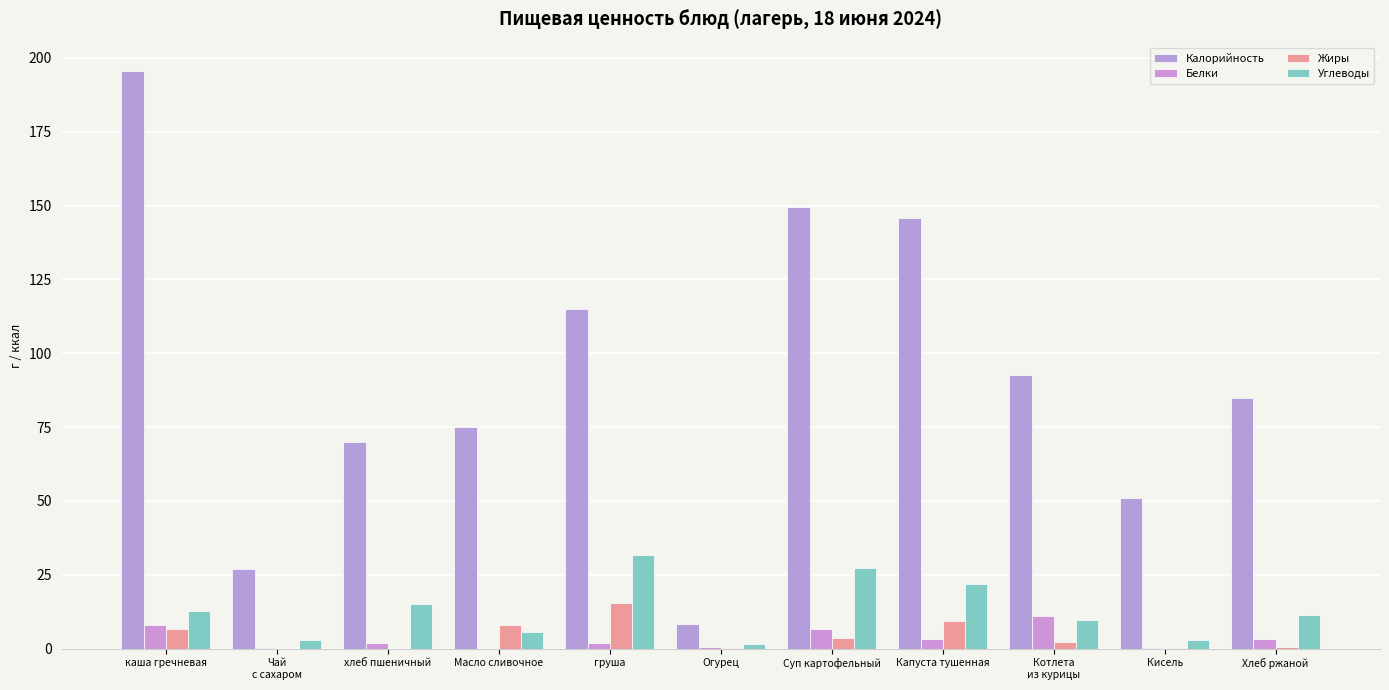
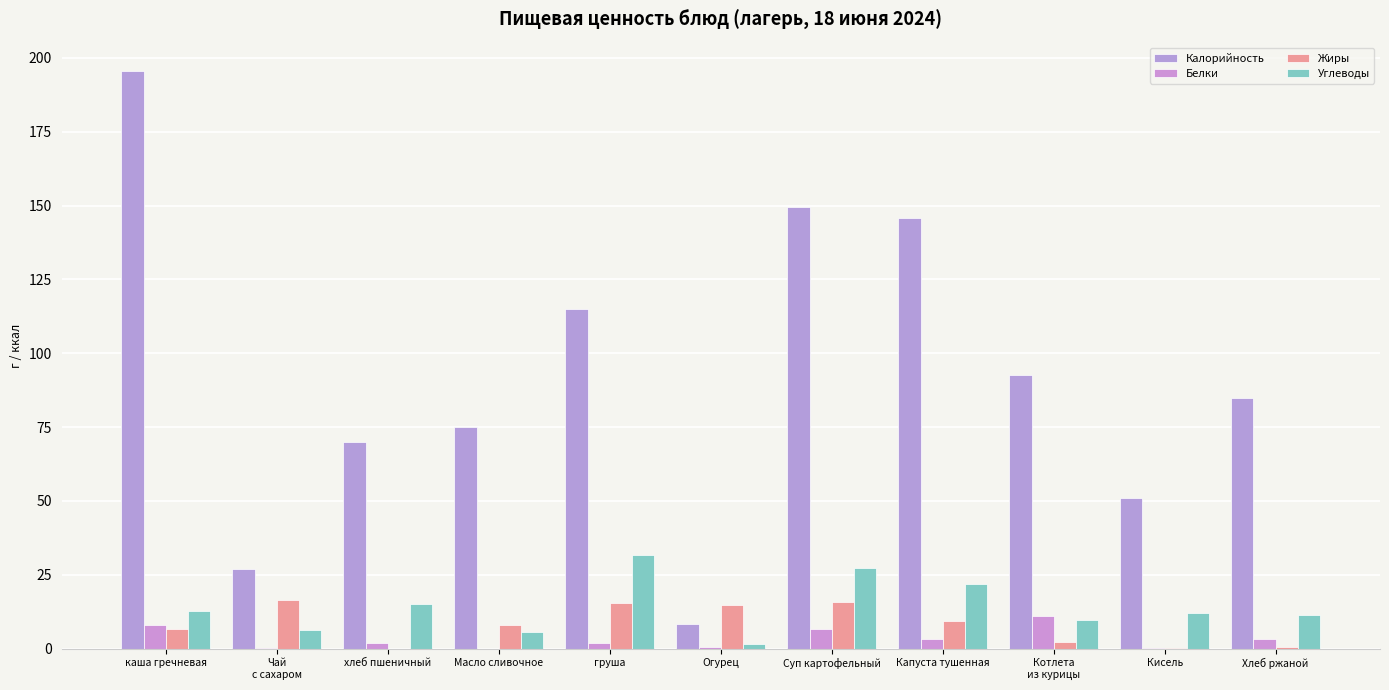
Жиры, Чай с сахаром: 0 -> 17
Углеводы, Чай с сахаром: 3 -> 6
Жиры, Огурец: 0 -> 15
Жиры, Суп картофельный: 4 -> 16
Углеводы, Кисель: 3 -> 12
